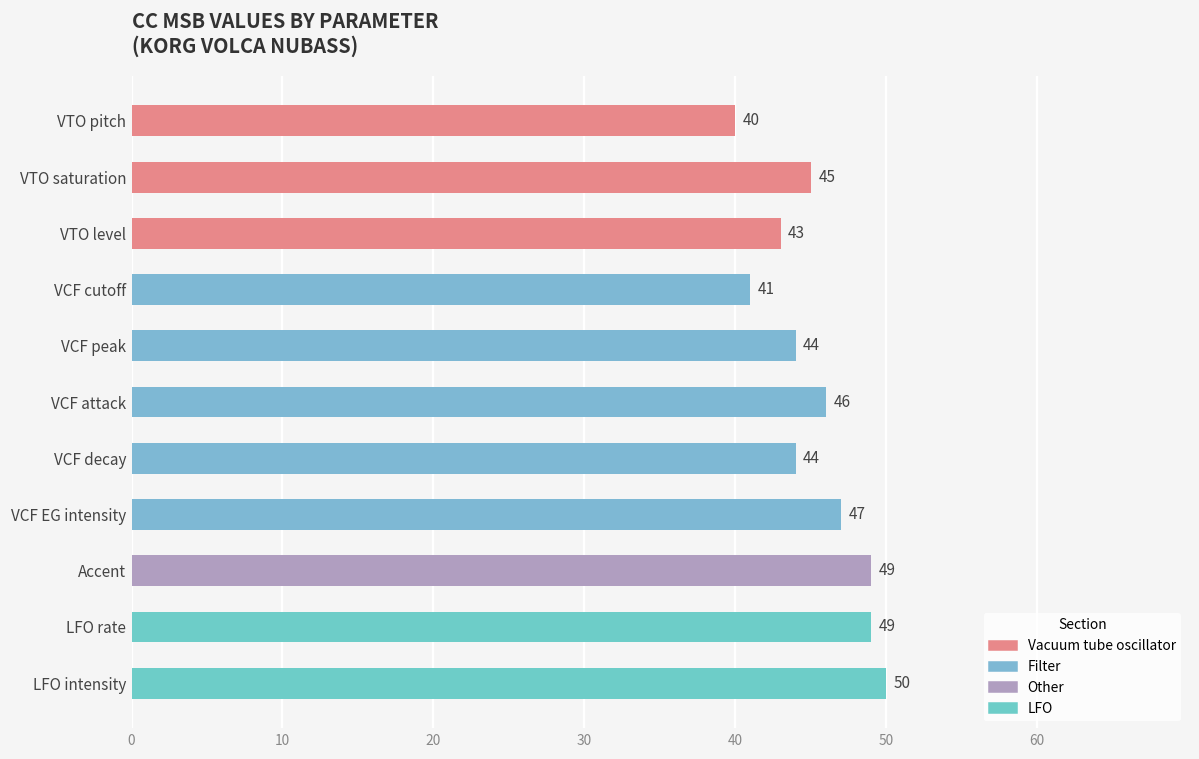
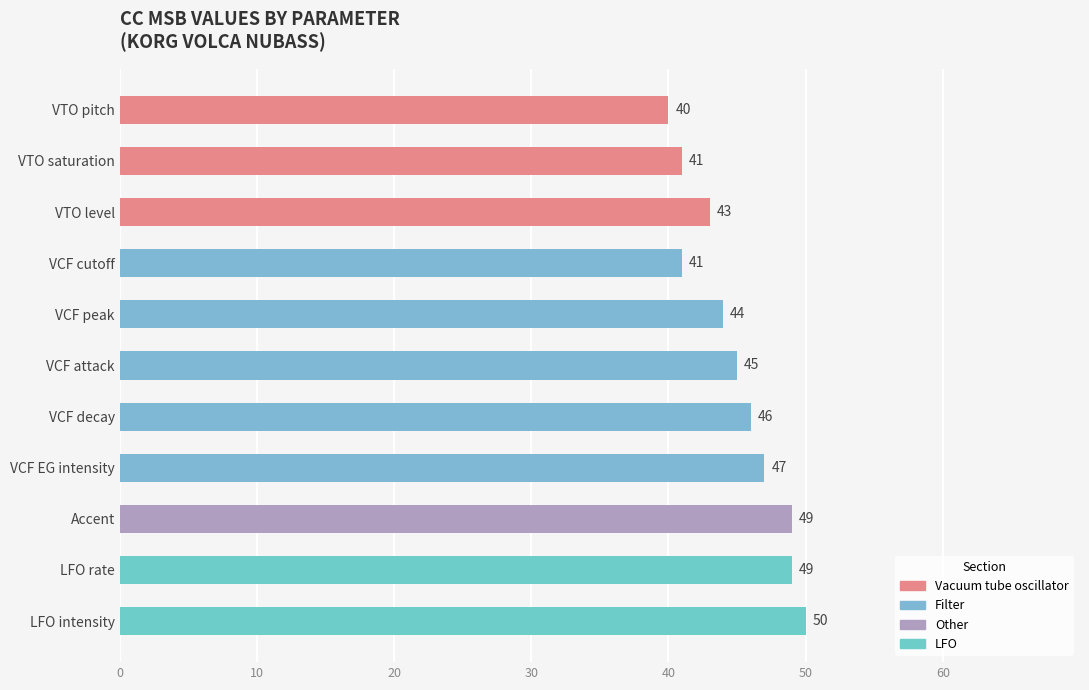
VTO saturation: 45 -> 41
VCF attack: 46 -> 45
VCF decay: 44 -> 46
